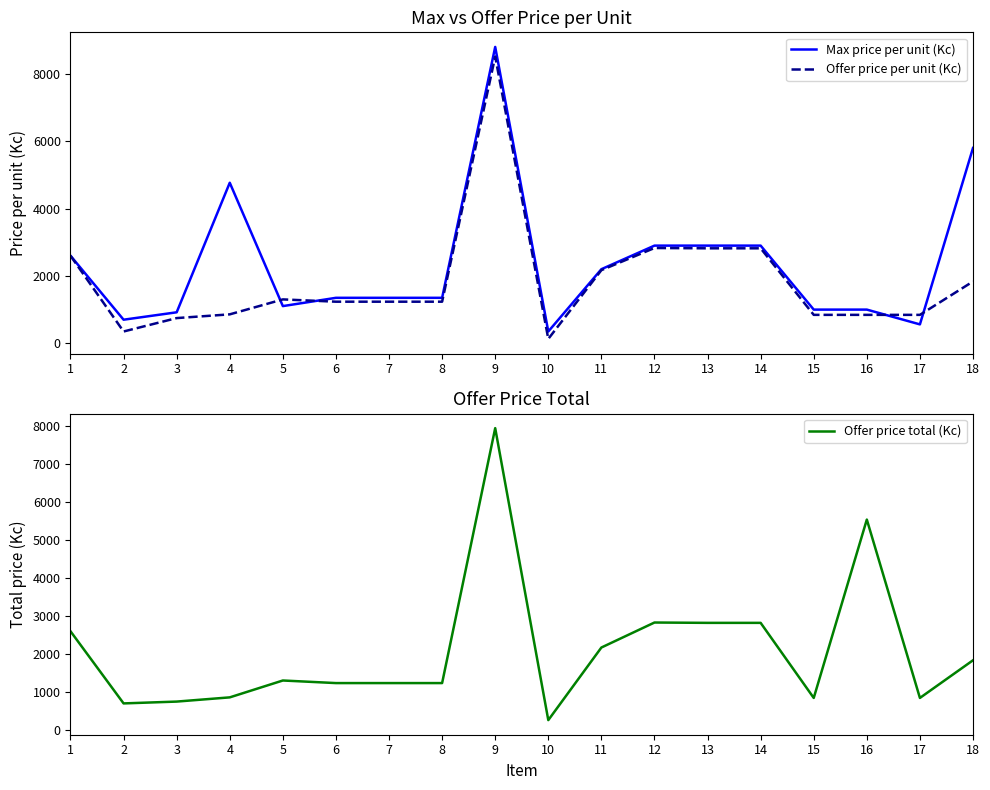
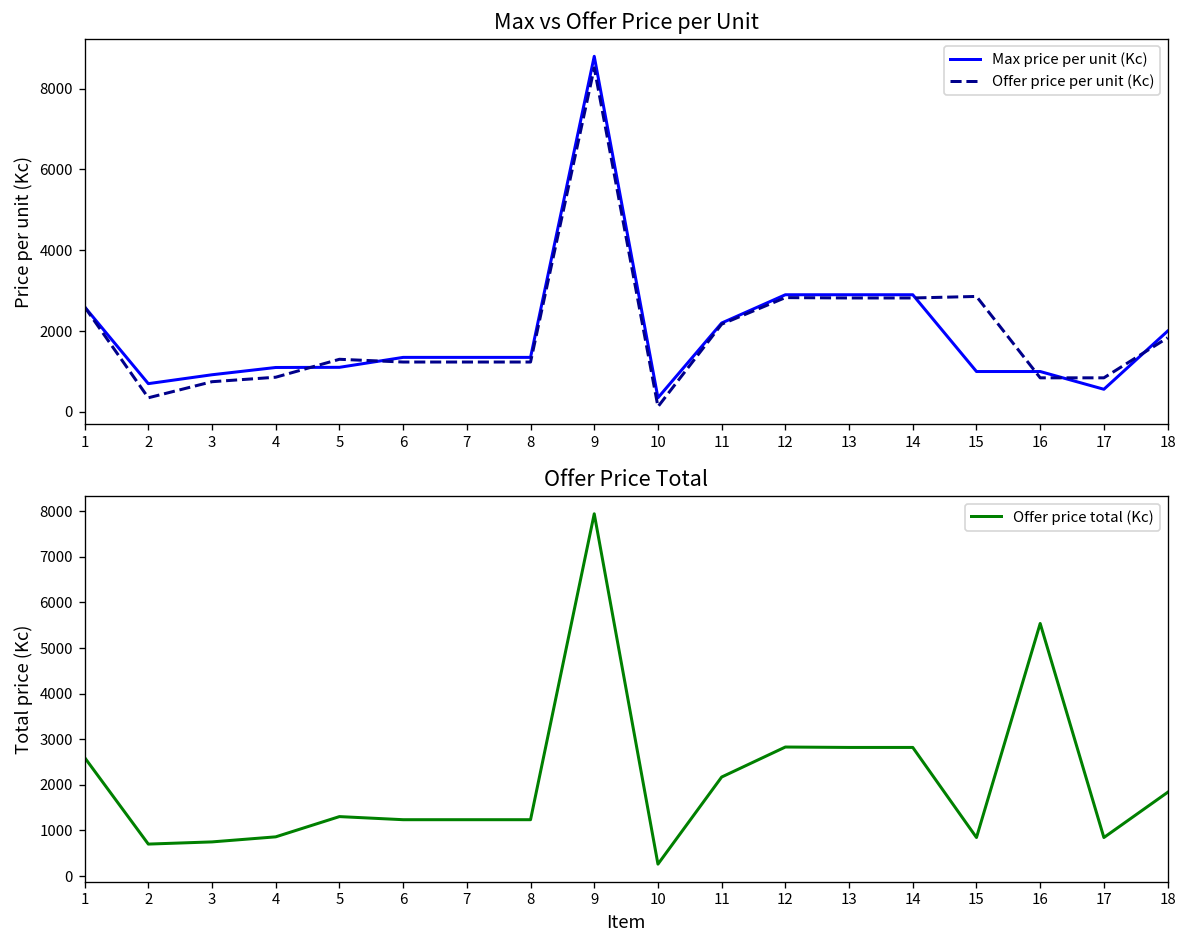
Max vs Offer Price per Unit, Max price per unit (Kc), 4: 4800 -> 1100
Max vs Offer Price per Unit, Offer price per unit (Kc), 15: 800 -> 2900
Max vs Offer Price per Unit, Max price per unit (Kc), 18: 5800 -> 2000
